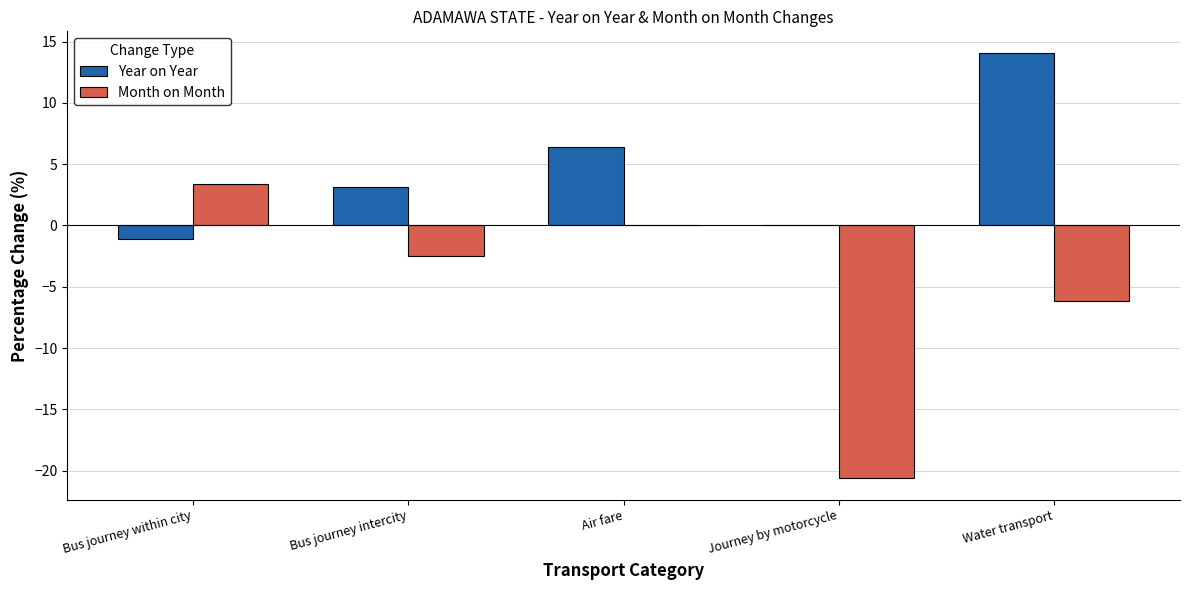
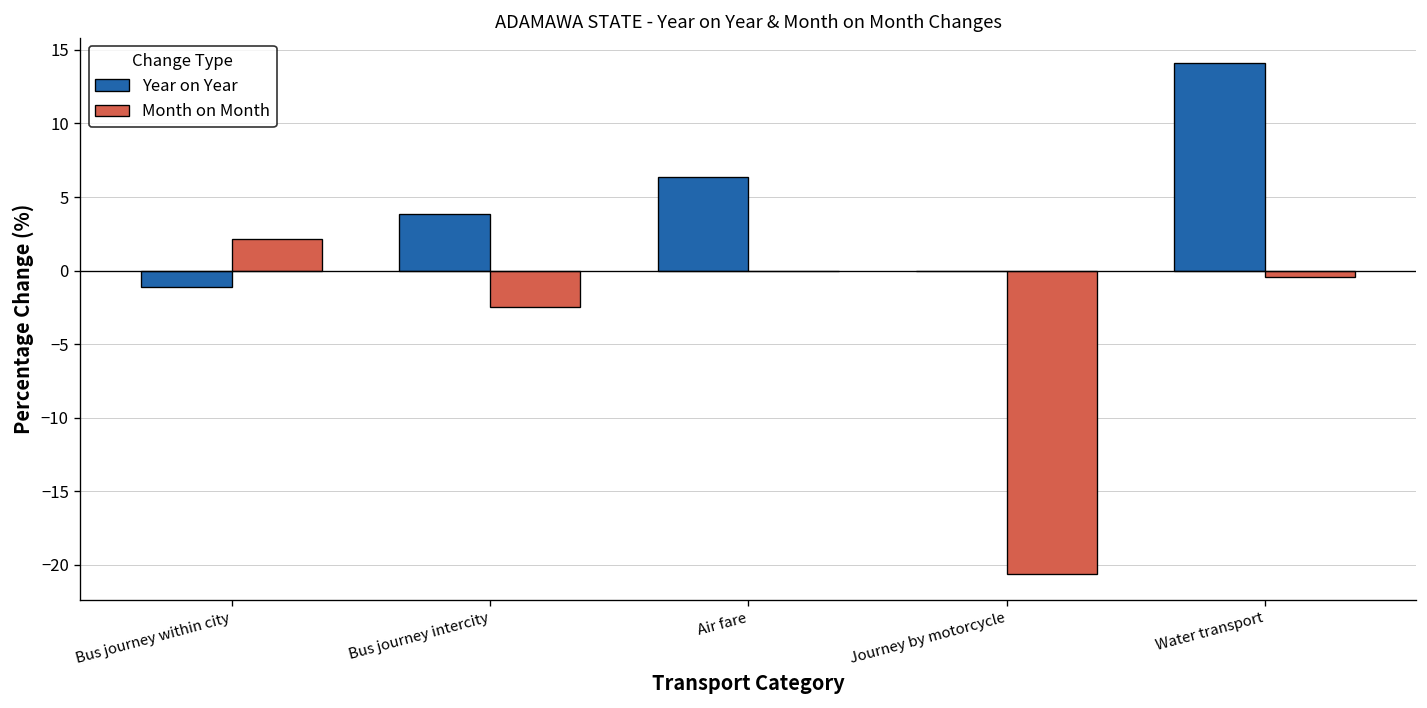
Month on Month, Bus journey within city: 3.4 -> 2.1
Year on Year, Bus journey intercity: 3.1 -> 3.9
Month on Month, Water transport: -6.2 -> -0.4
